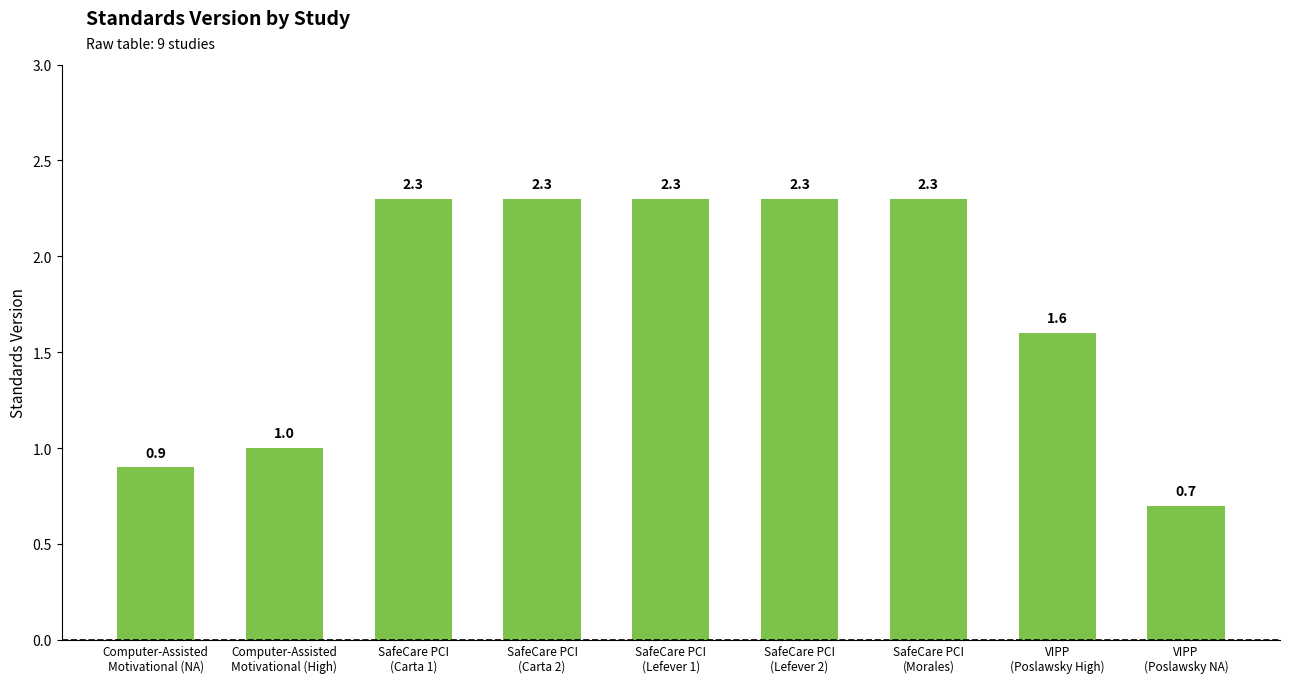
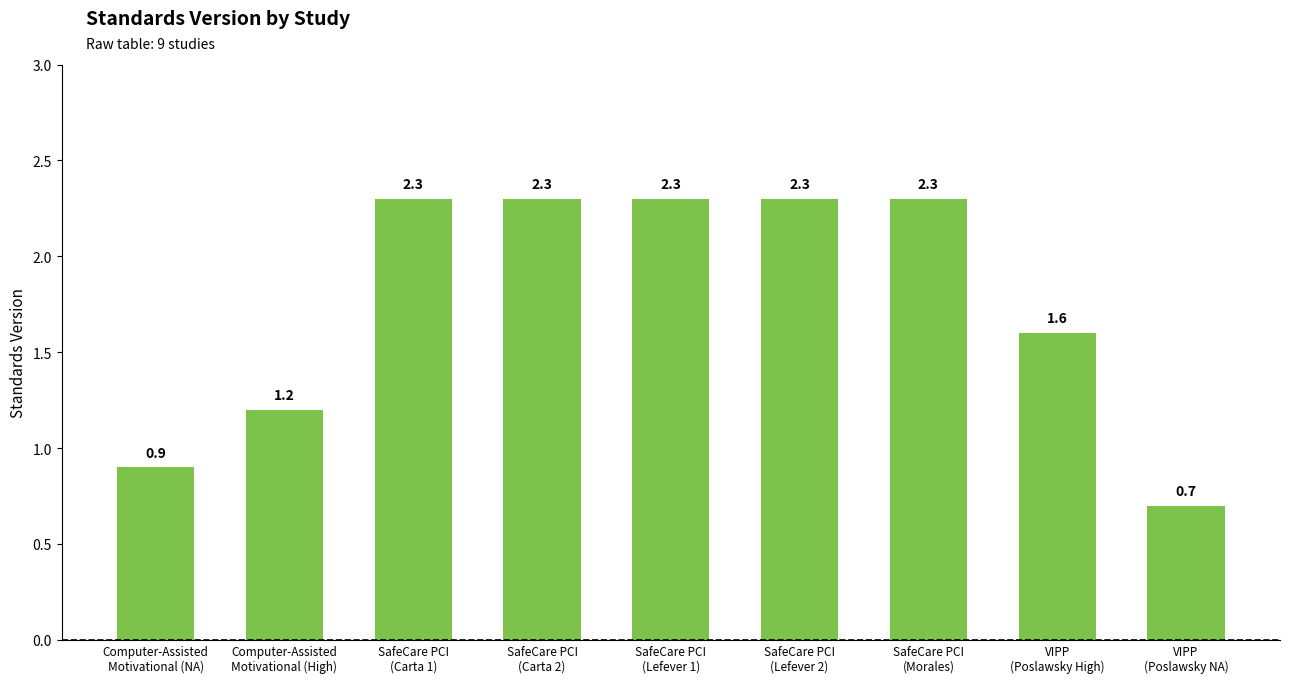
Computer-Assisted Motivational (High): 1.0 -> 1.2
